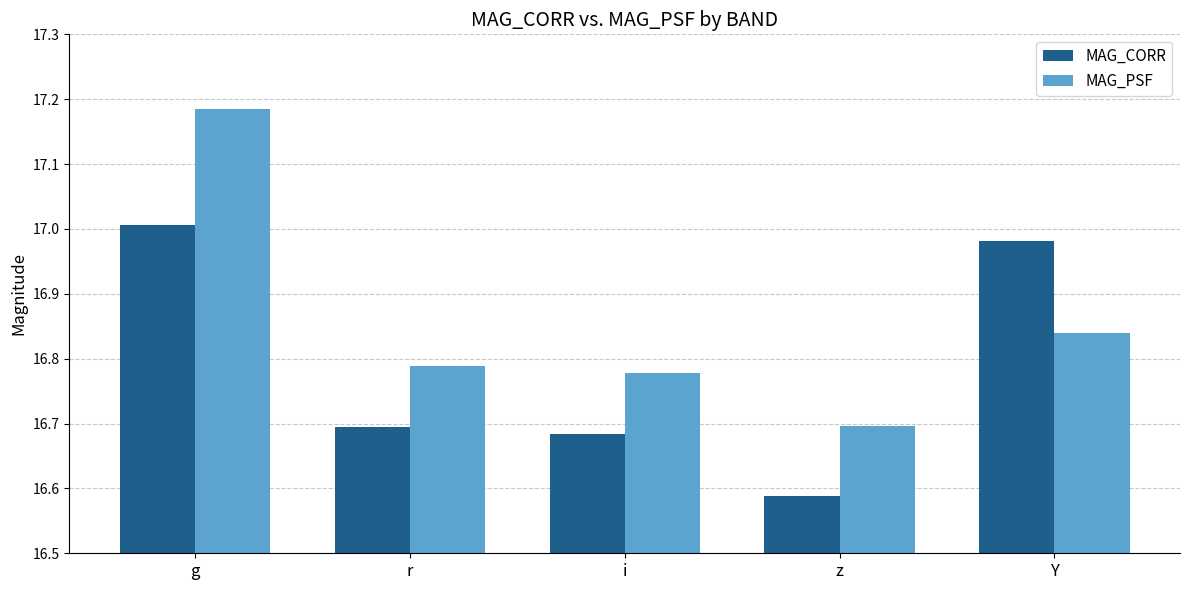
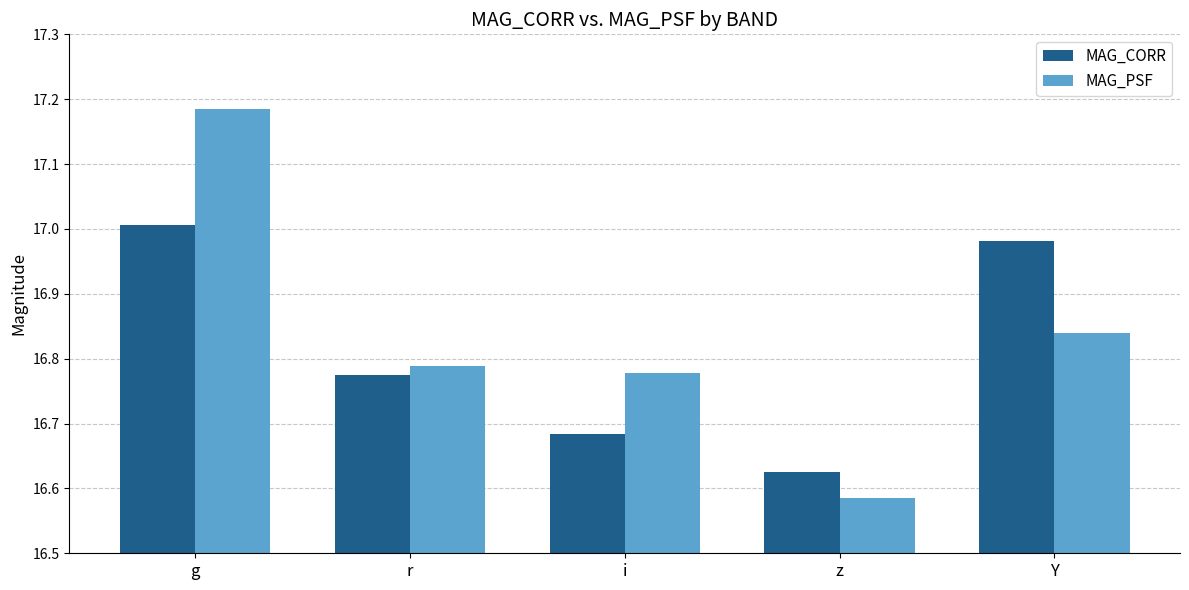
MAG_CORR, r: 16.69 -> 16.77
MAG_CORR, z: 16.59 -> 16.63
MAG_PSF, z: 16.70 -> 16.59
